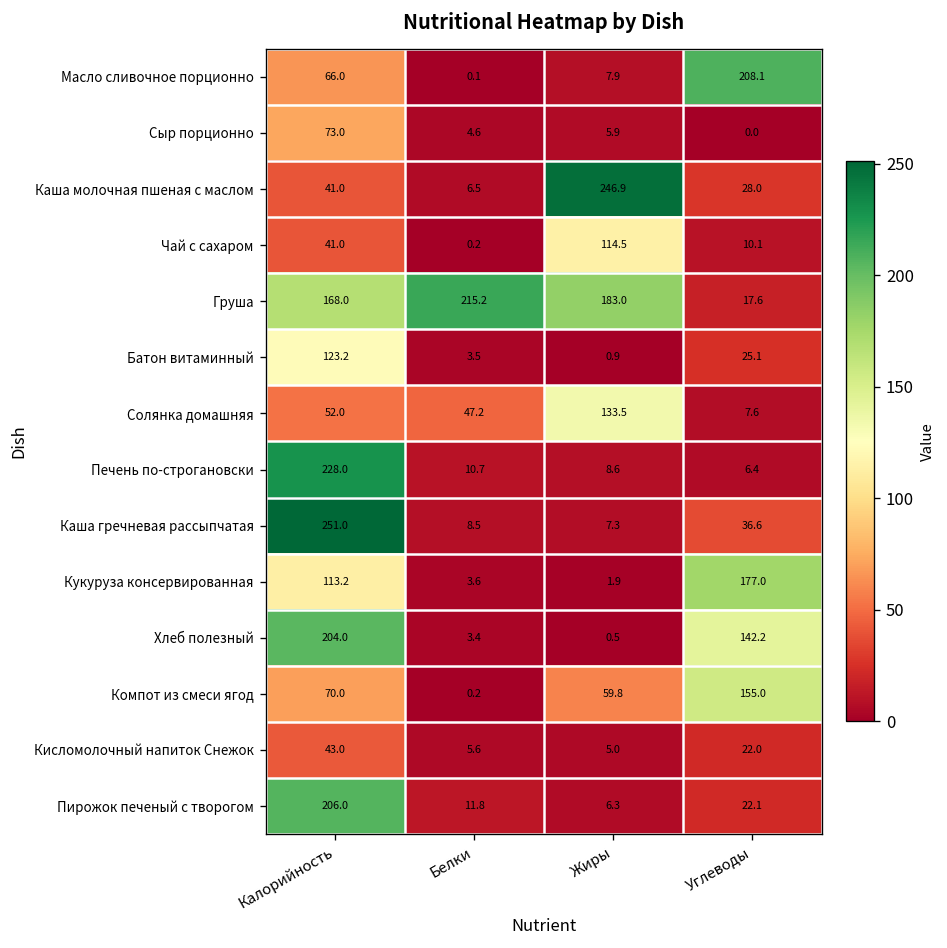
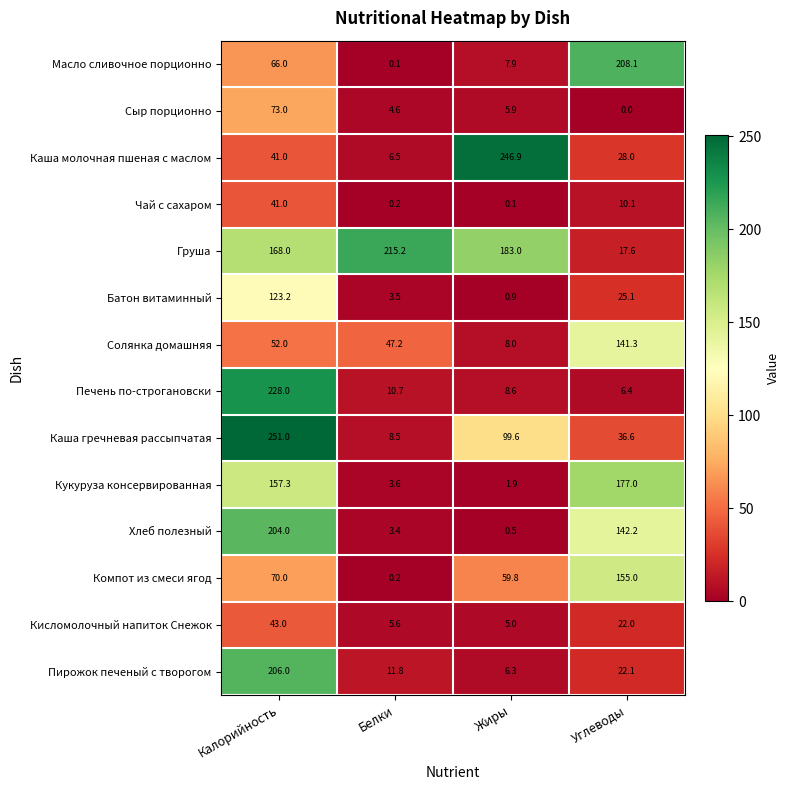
Чай с сахаром, Жиры: 114.5 -> 0.1
Солянка домашняя, Жиры: 133.5 -> 8.0
Солянка домашняя, Углеводы: 7.6 -> 141.3
Каша гречневая рассыпчатая, Жиры: 7.3 -> 99.6
Кукуруза консервированная, Калорийность: 113.2 -> 157.3
